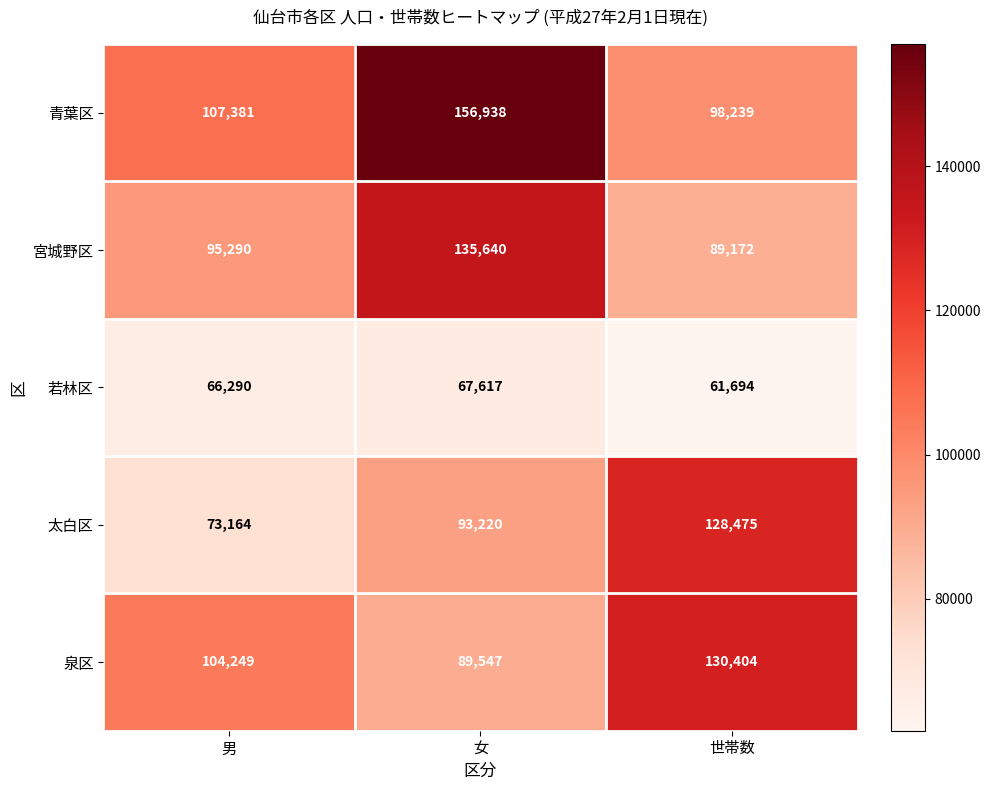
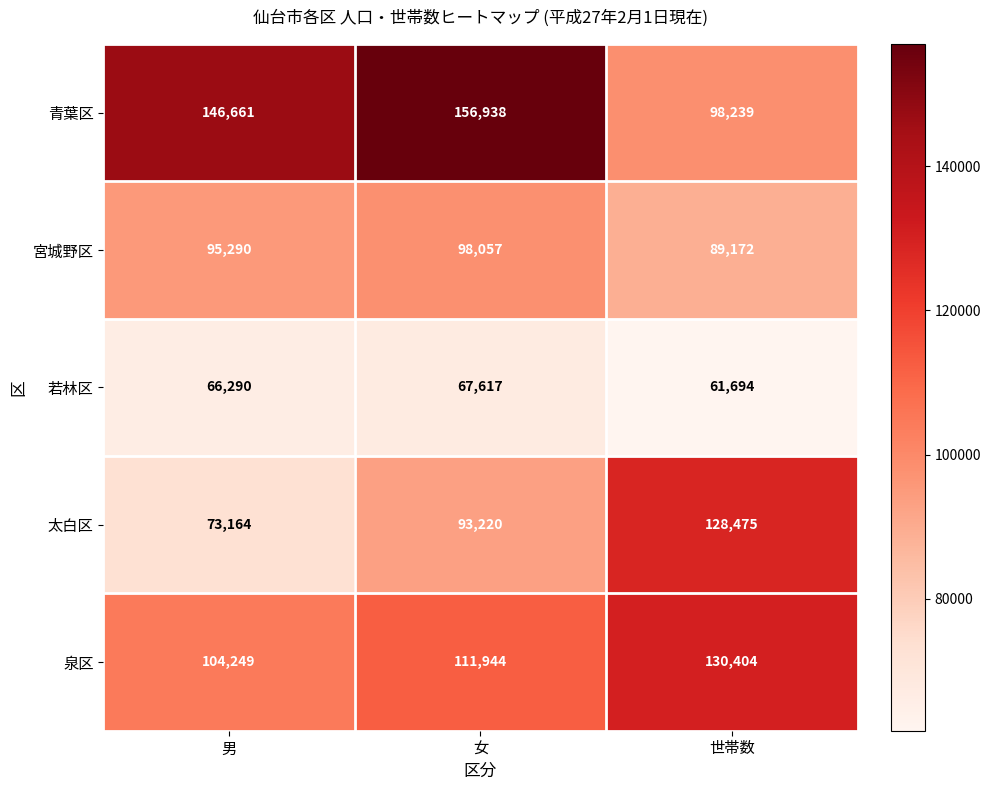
青葉区, 男: 107,381 -> 146,661
宮城野区, 女: 135,640 -> 98,057
泉区, 女: 89,547 -> 111,944
